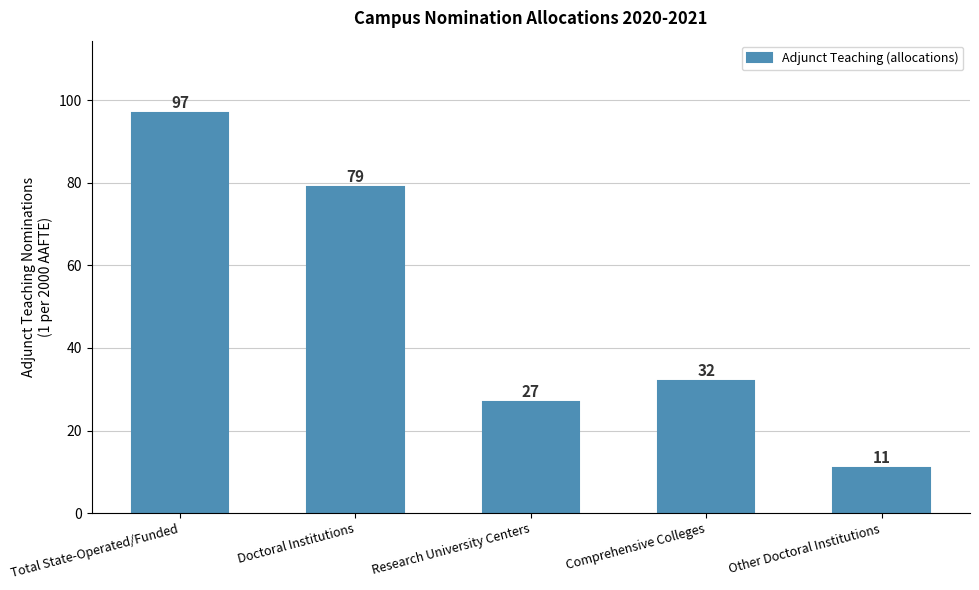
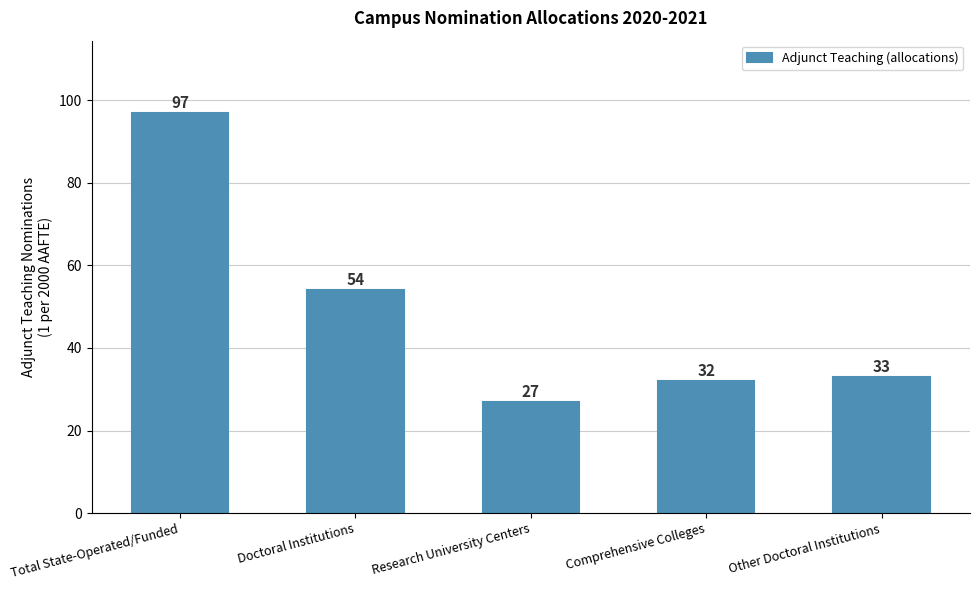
Doctoral Institutions: 79 -> 54
Other Doctoral Institutions: 11 -> 33
